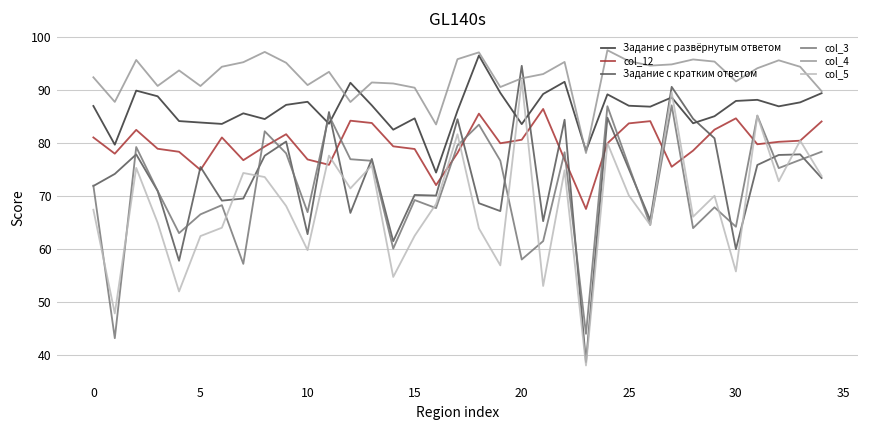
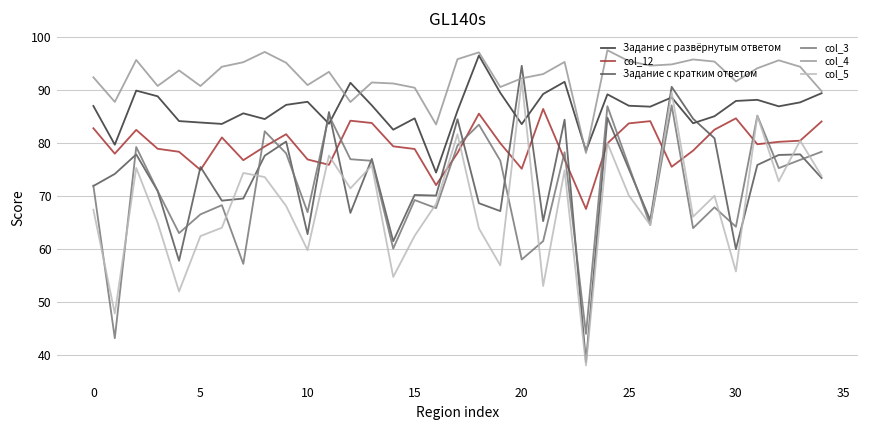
col_12, 0: 81 -> 83
col_12, 20: 81 -> 75
